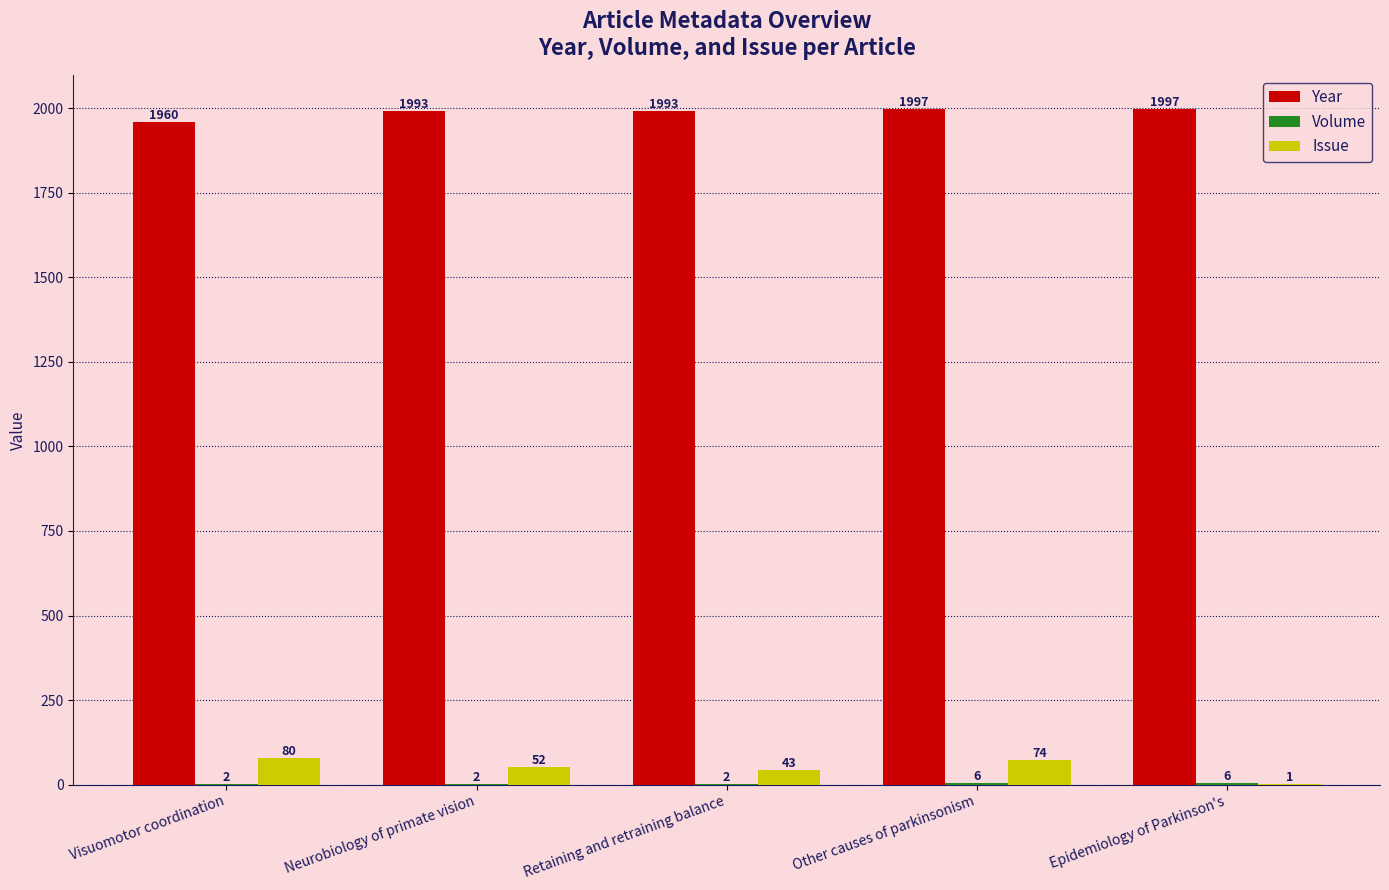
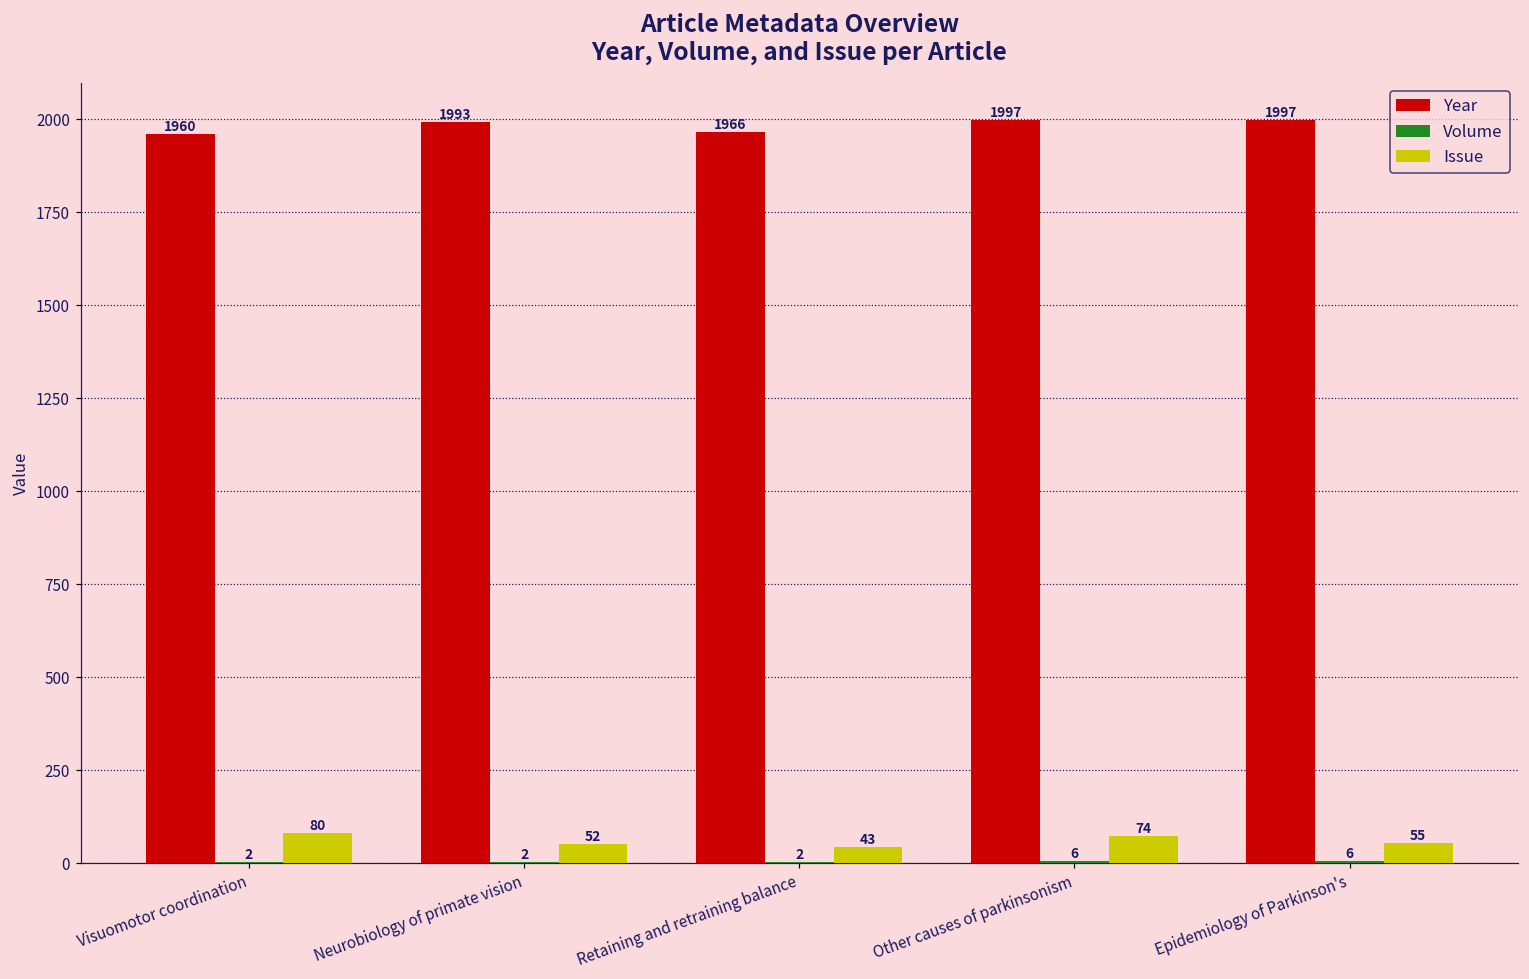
Year, Retaining and retraining balance: 1993 -> 1966
Issue, Epidemiology of Parkinson's: 1 -> 55
